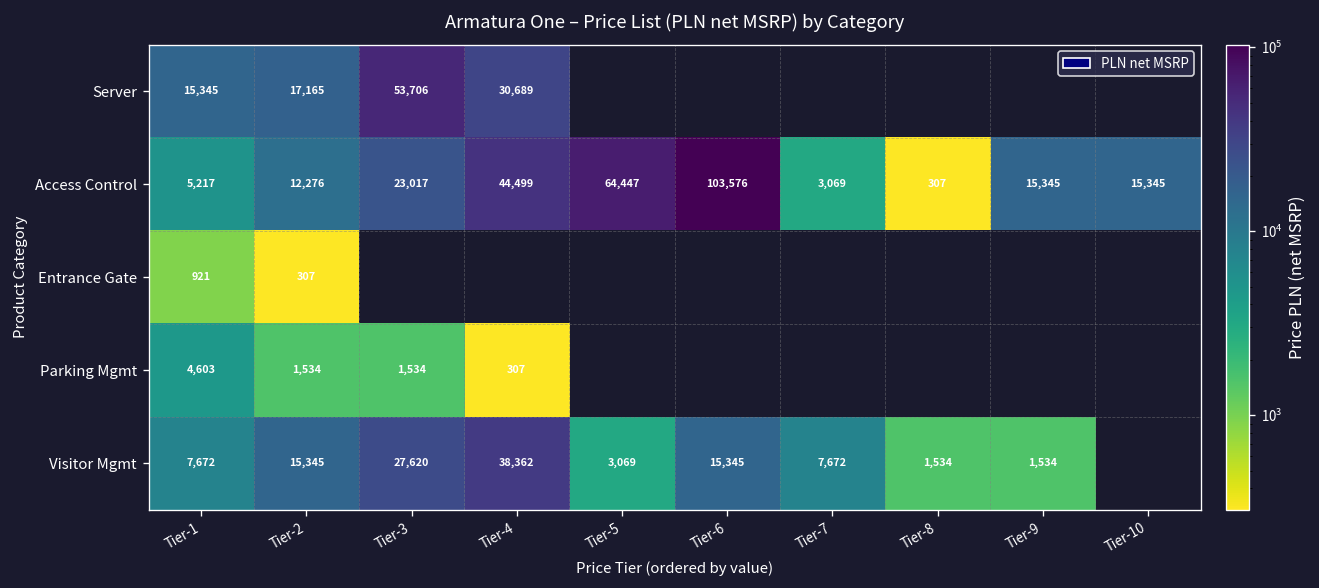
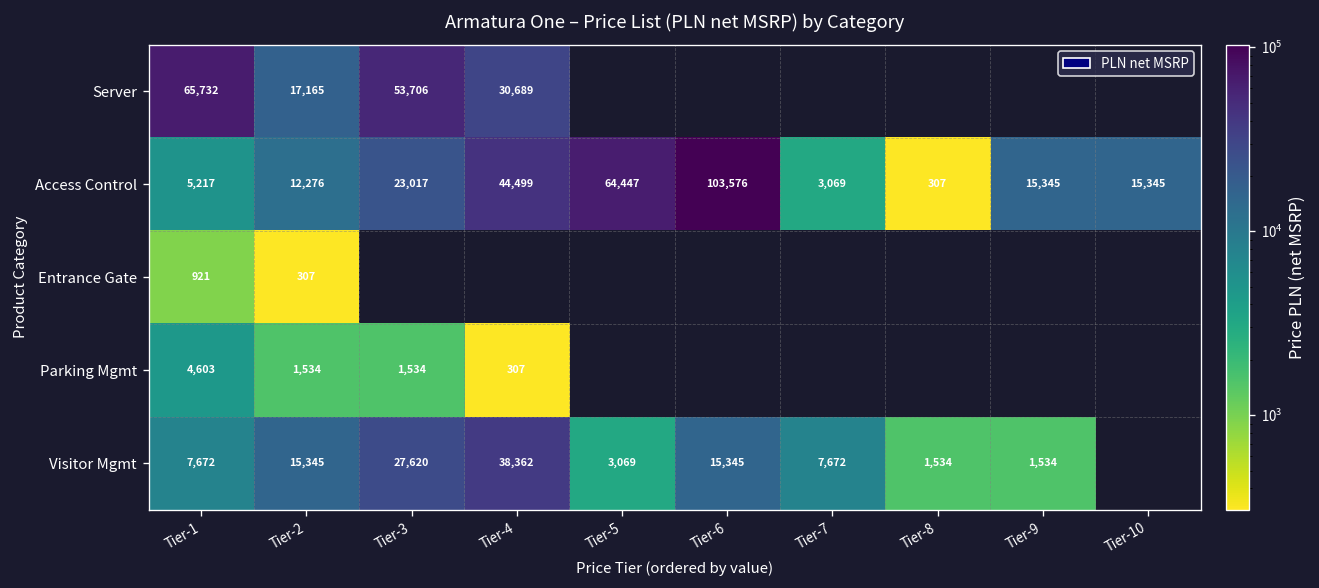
Server, Tier-1: 15,345 -> 65,732
